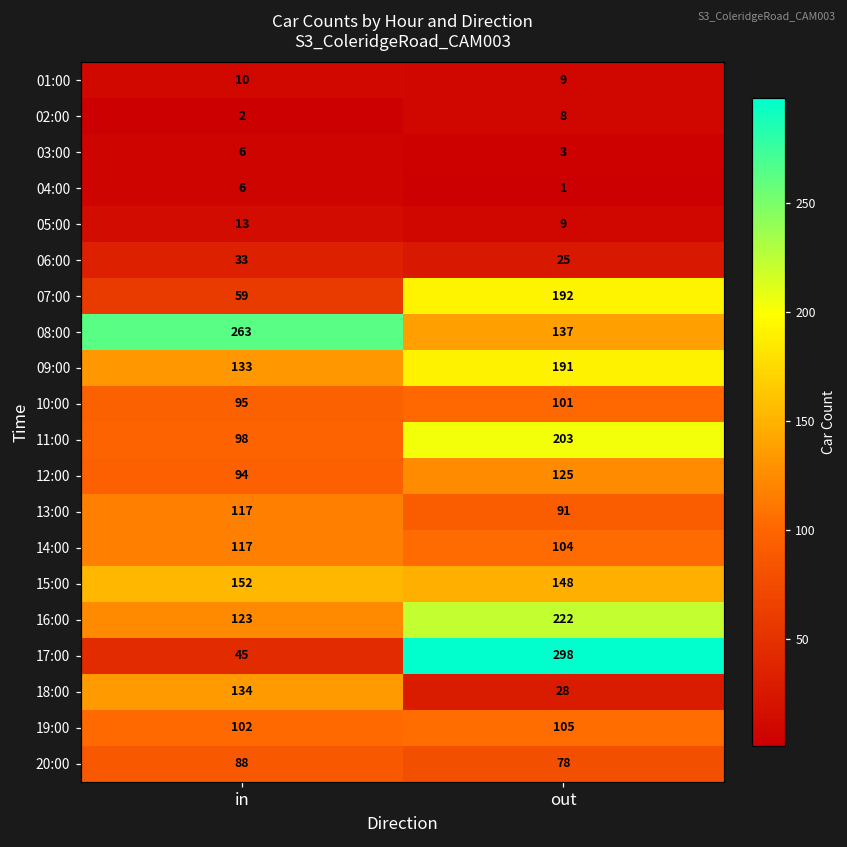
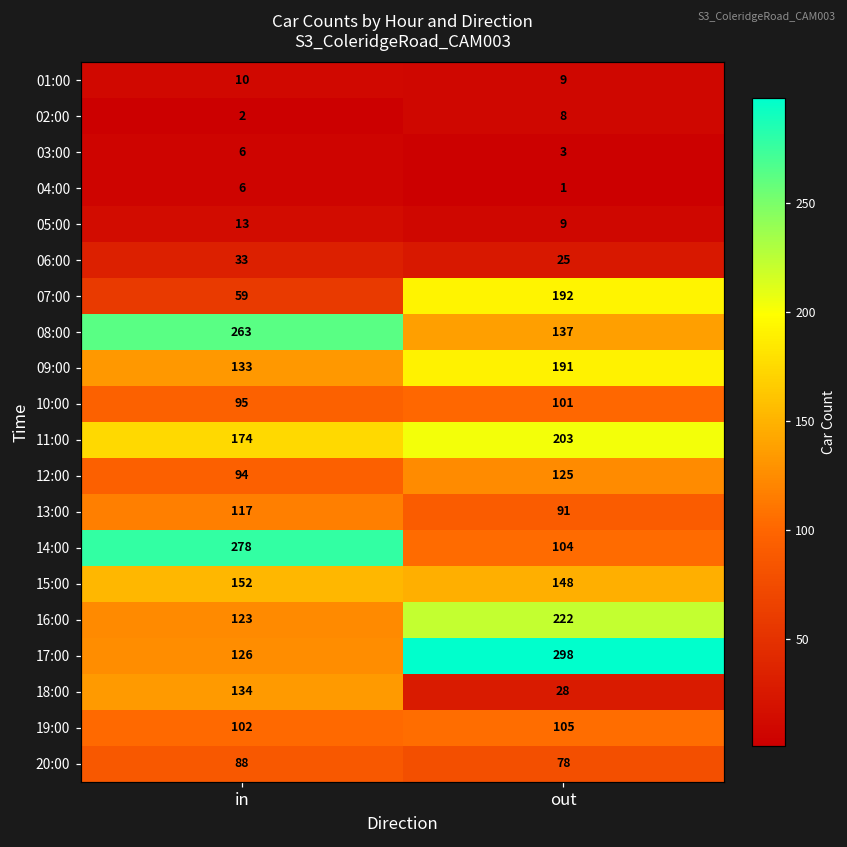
11:00, in: 98 -> 174
14:00, in: 117 -> 278
17:00, in: 45 -> 126
